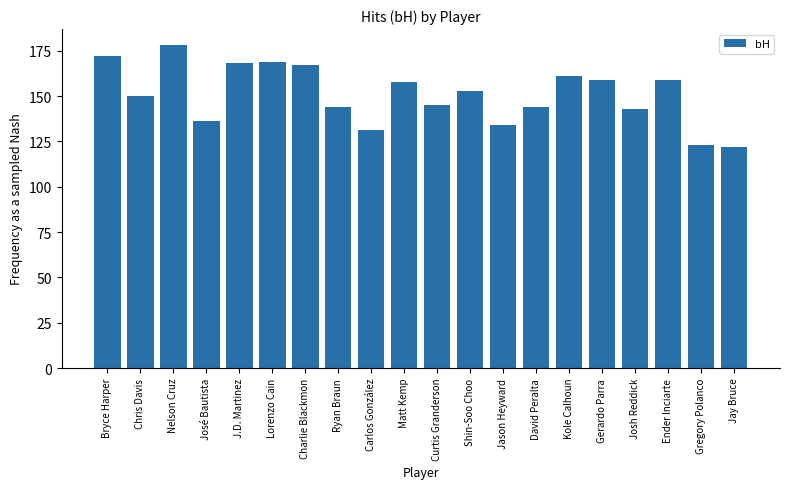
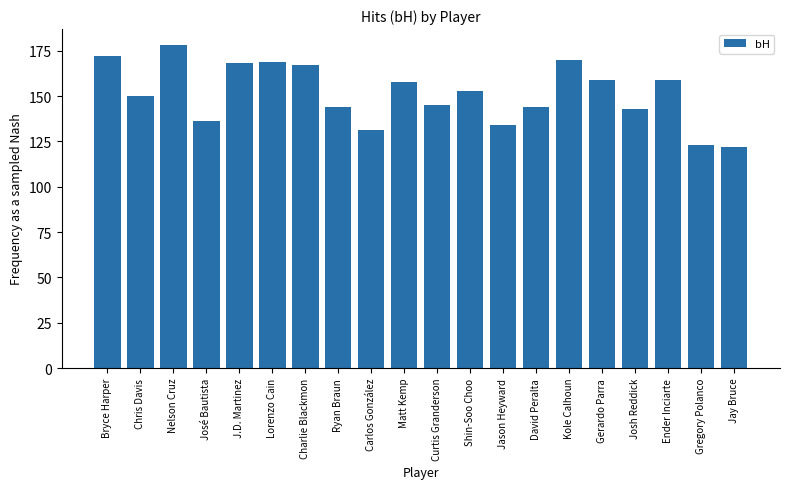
Kole Calhoun: 161 -> 170
